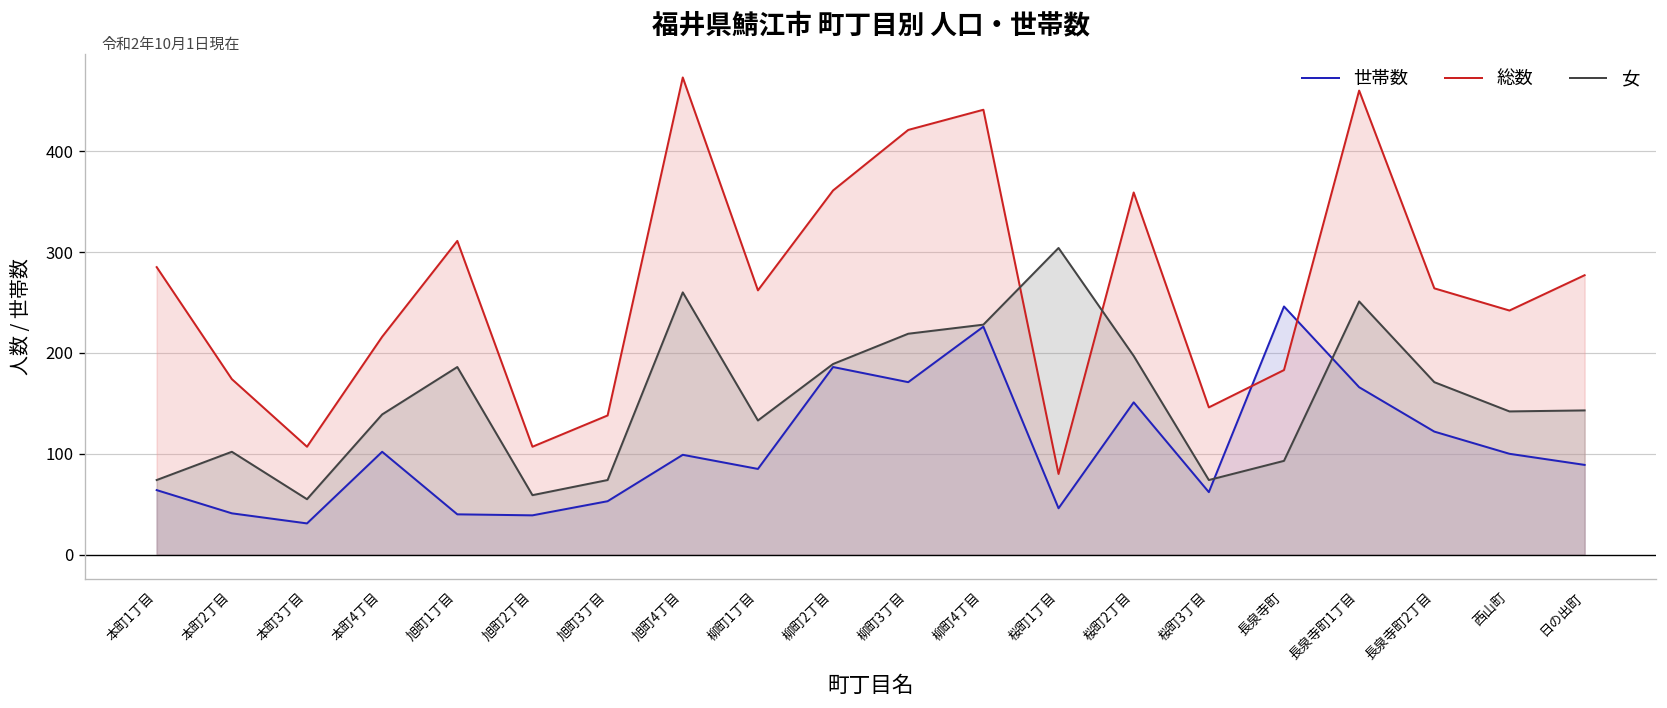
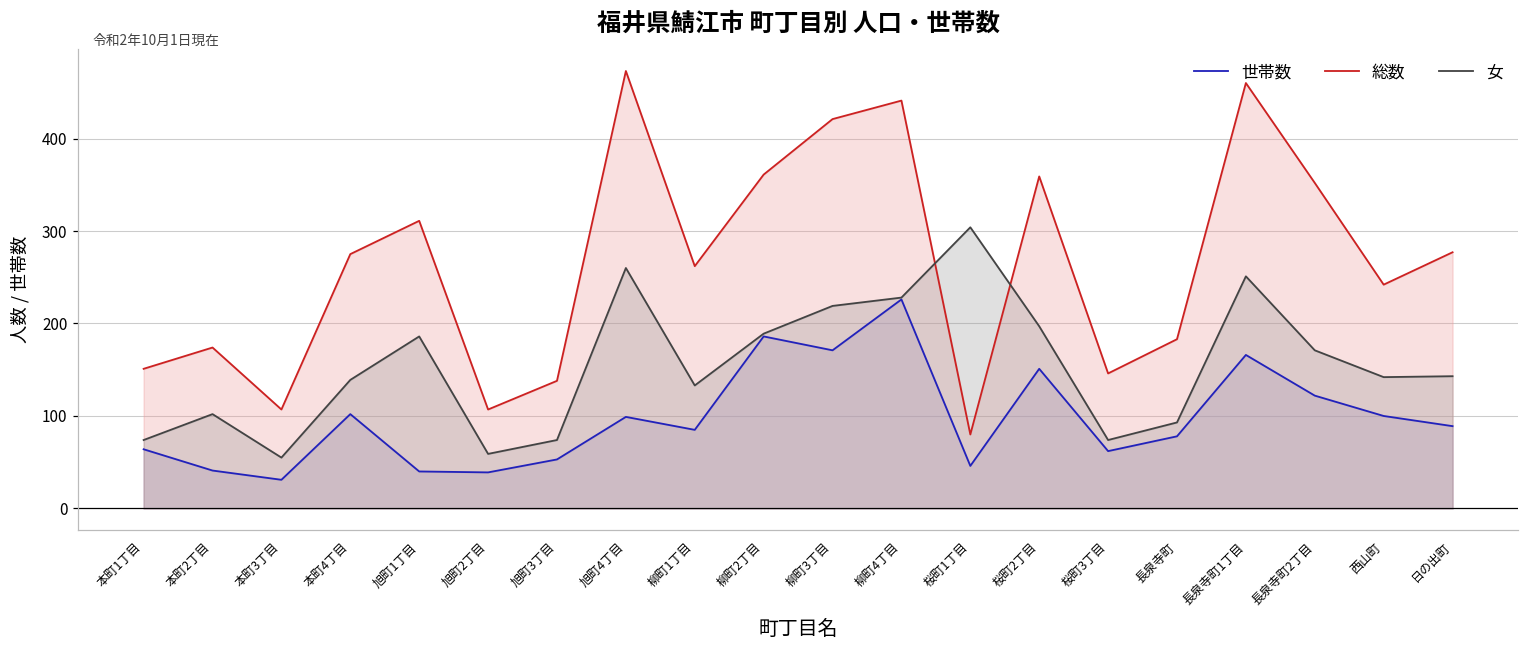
総数, 本町1丁目: 290 -> 150
総数, 本町4丁目: 220 -> 280
世帯数, 長泉寺町: 250 -> 80
総数, 長泉寺町2丁目: 260 -> 350
